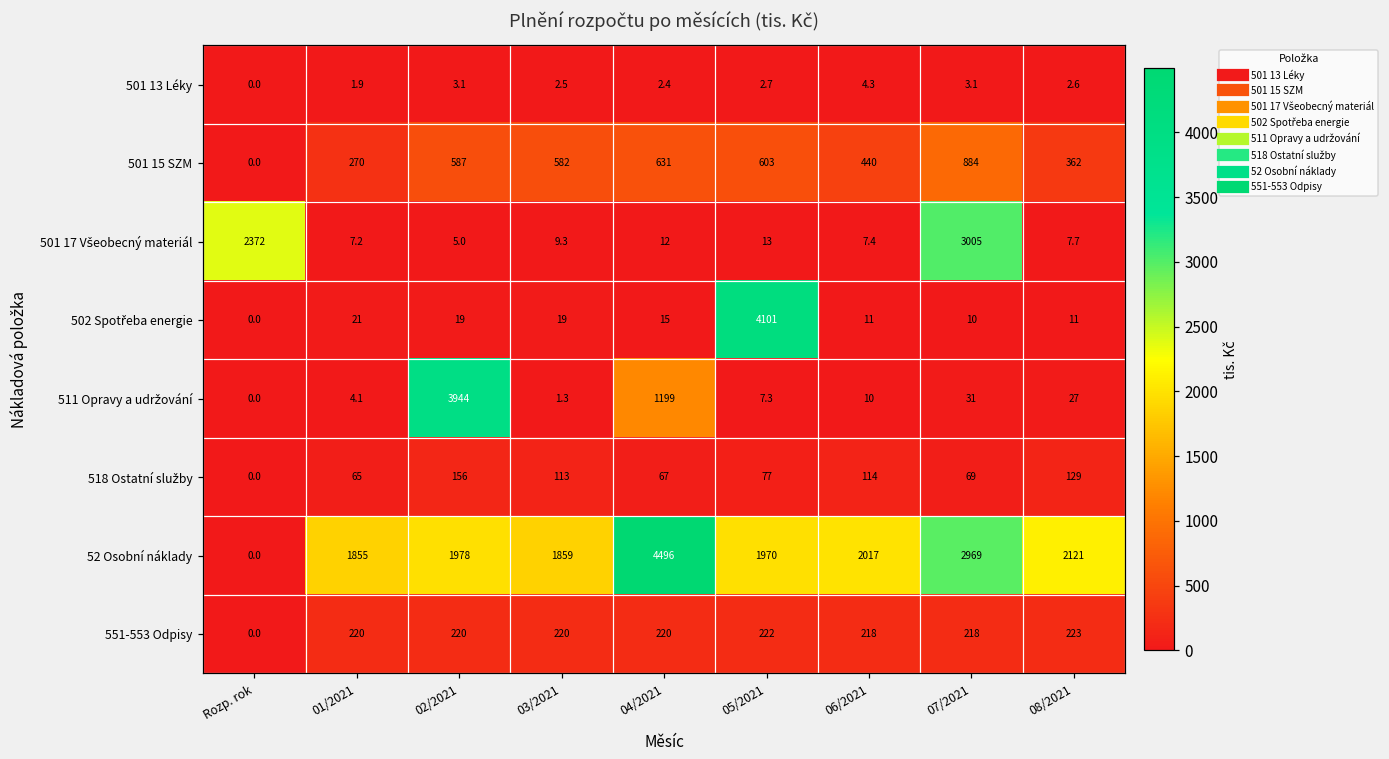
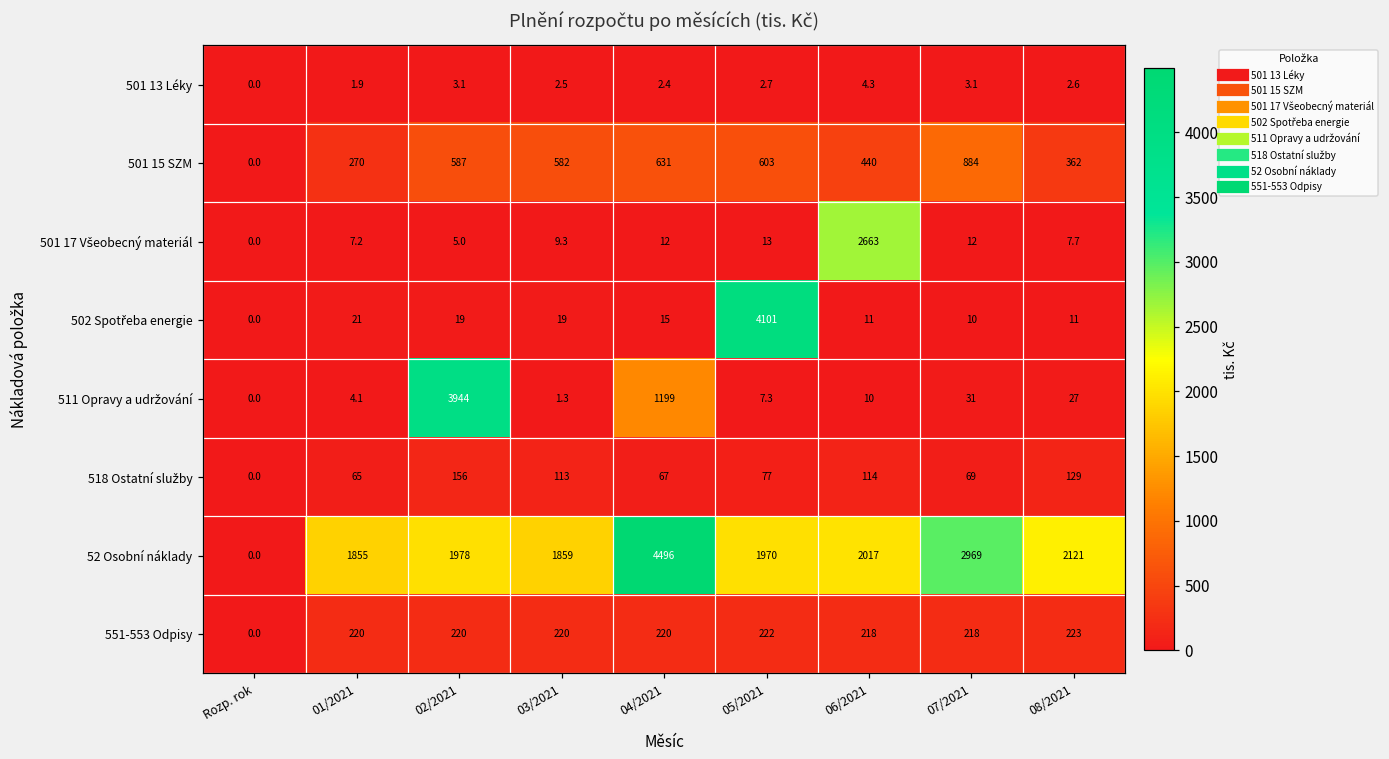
501 17 Všeobecný materiál, Rozp. rok: 2372 -> 0.0
501 17 Všeobecný materiál, 06/2021: 7.4 -> 2663
501 17 Všeobecný materiál, 07/2021: 3005 -> 12
